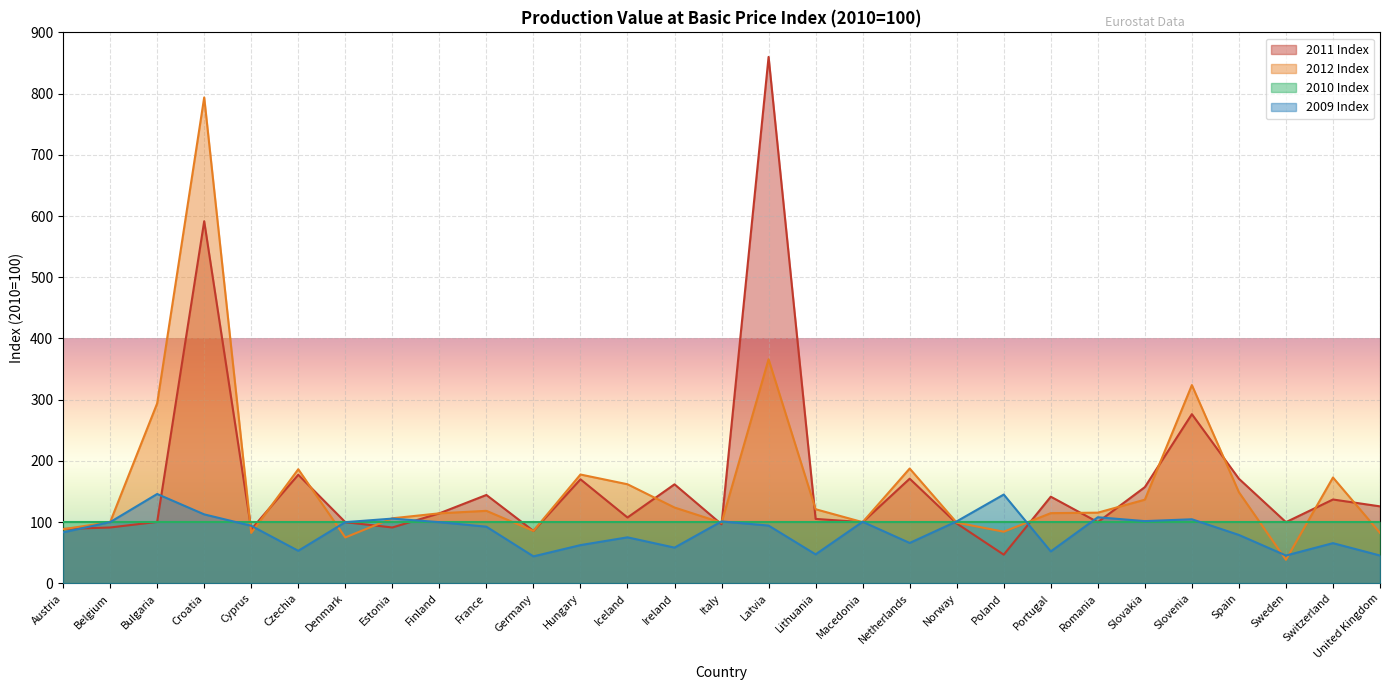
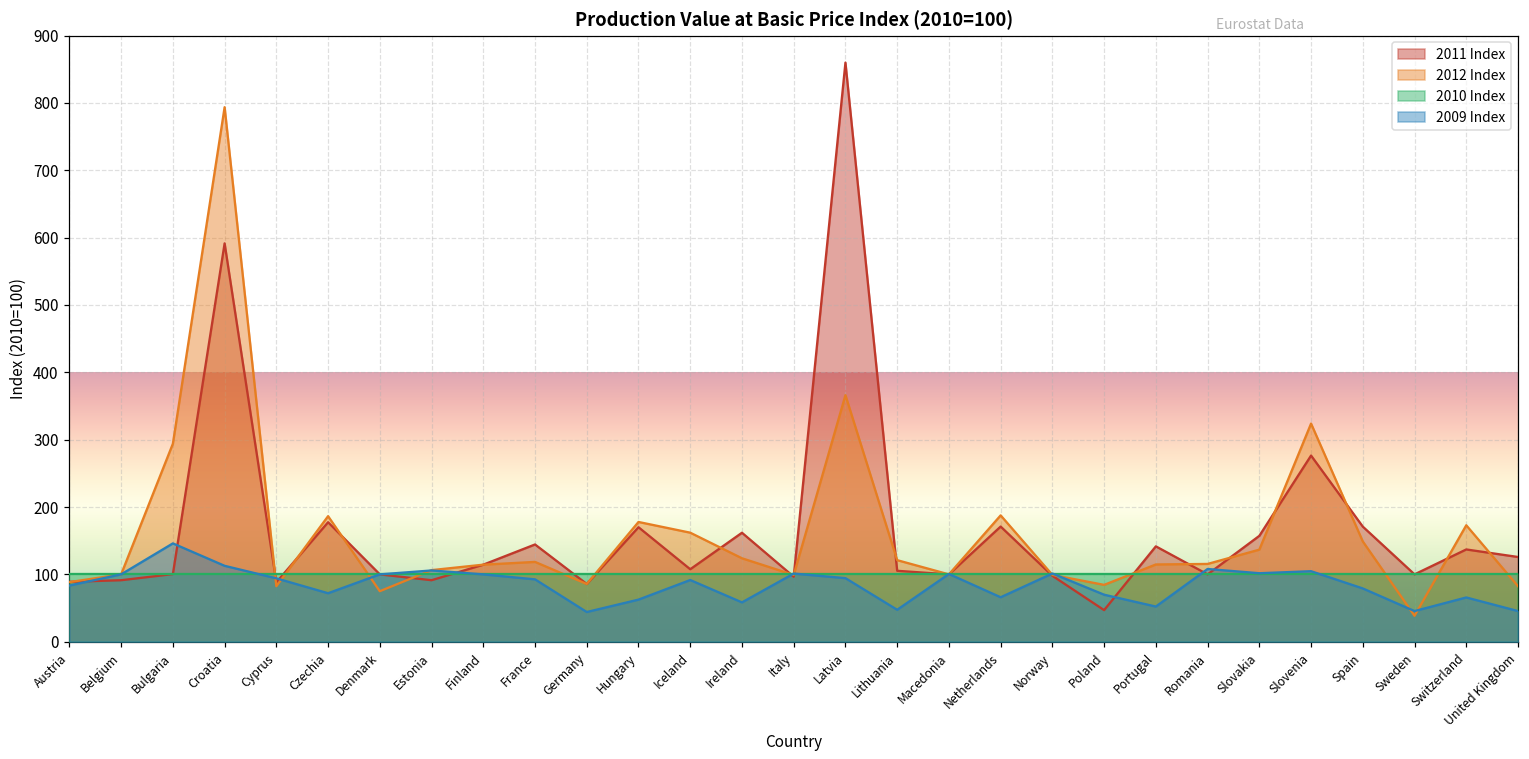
2009 Index, Czechia: 50 -> 70
2009 Index, Iceland: 80 -> 90
2009 Index, Poland: 150 -> 70
